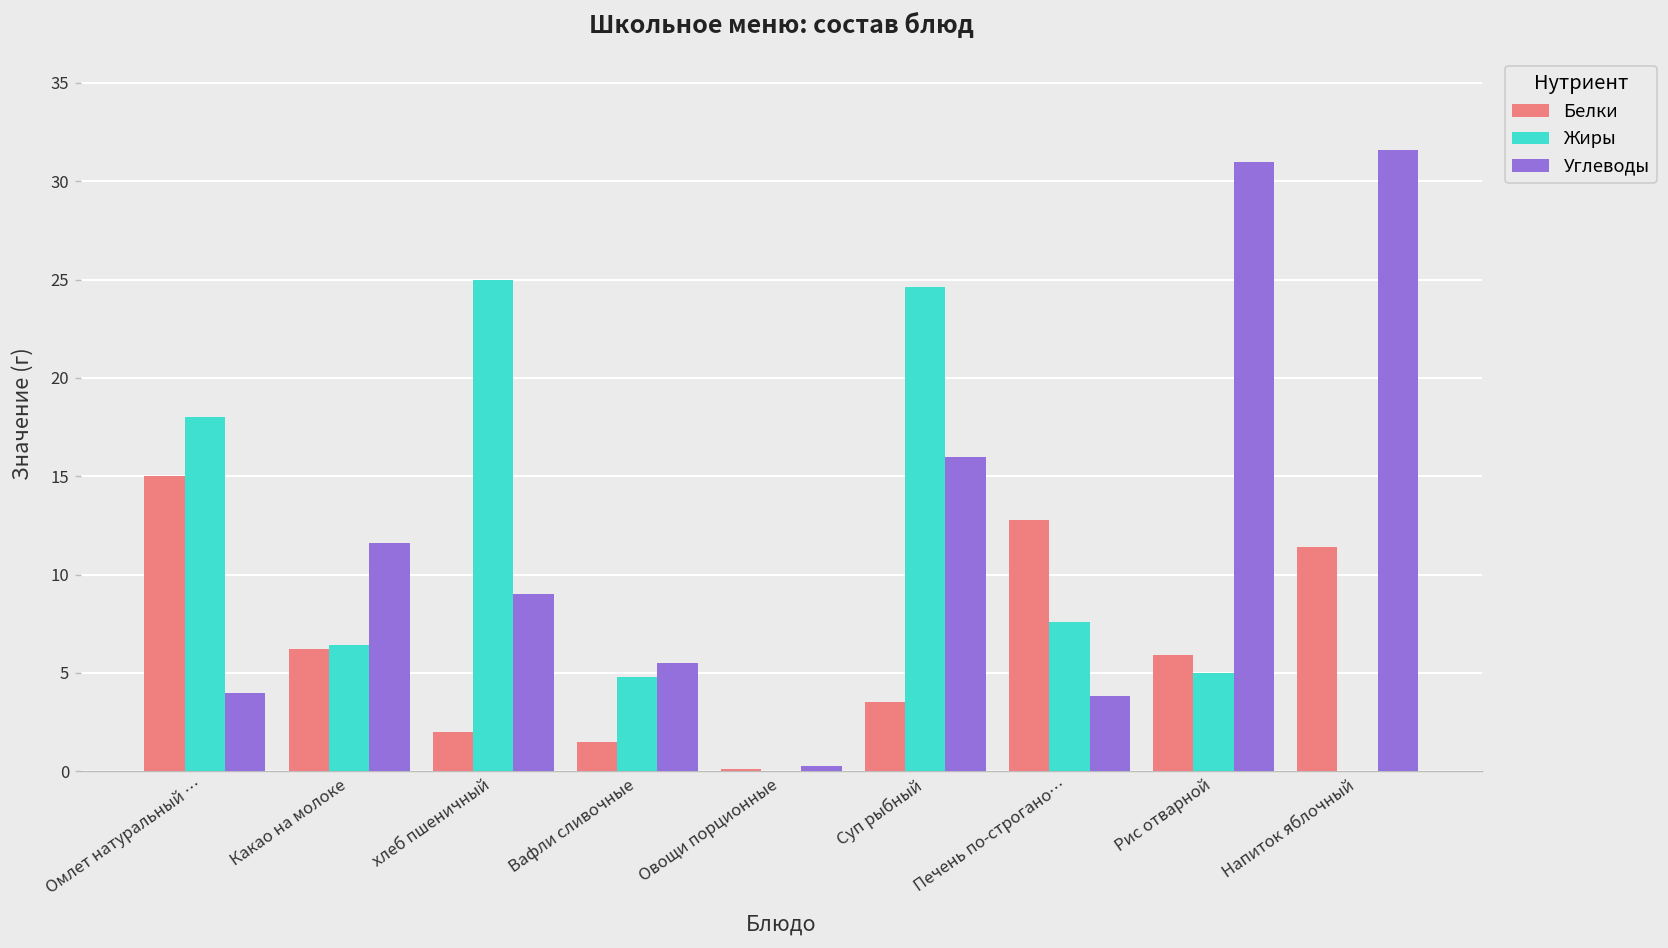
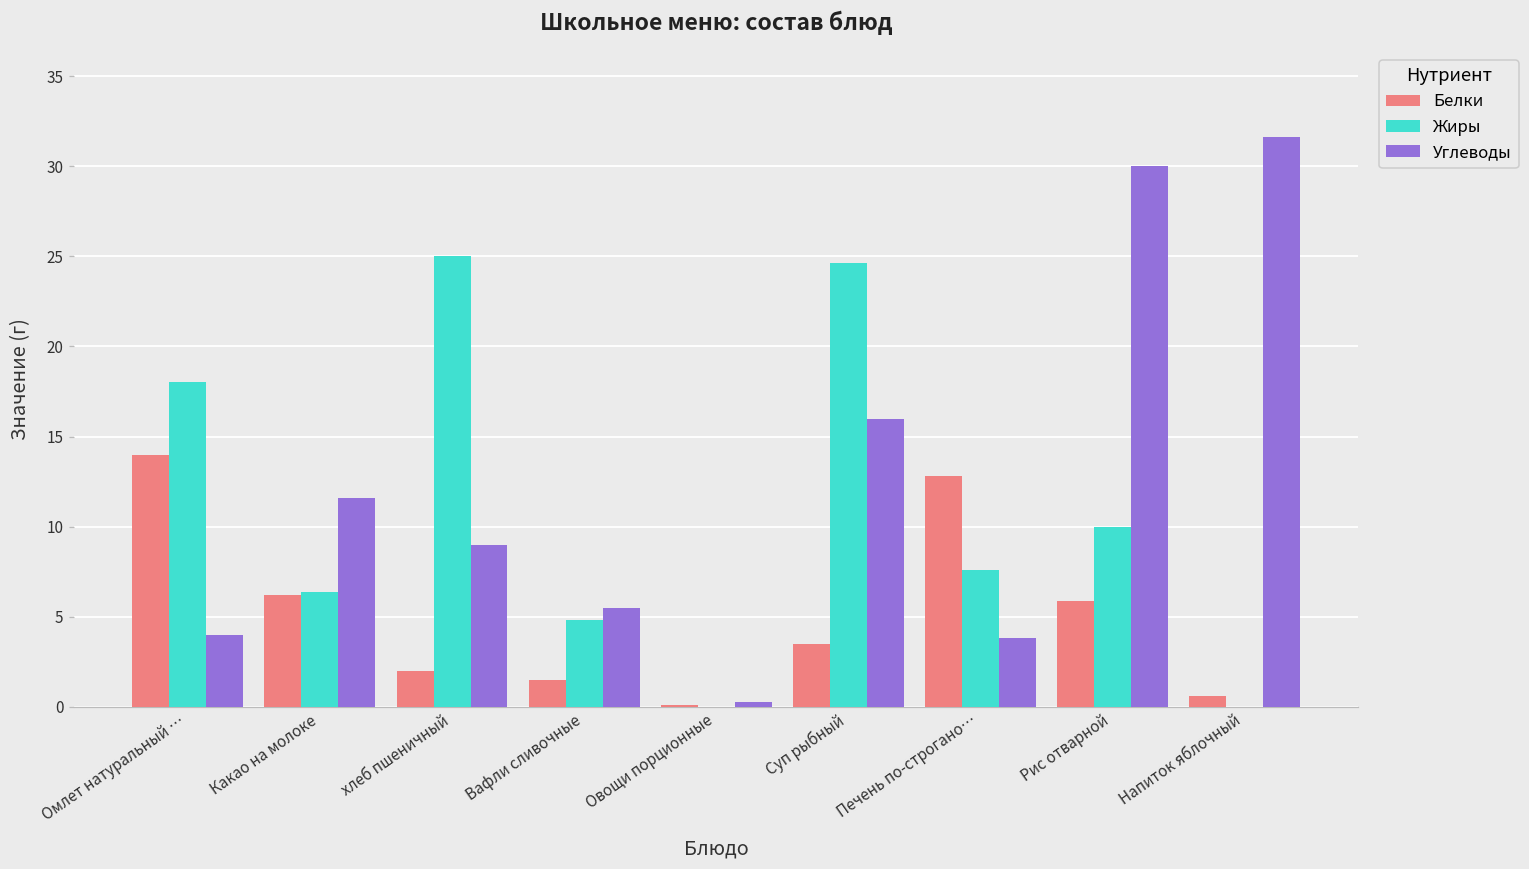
Белки, Омлет натуральный …: 15 -> 14
Жиры, Рис отварной: 5 -> 10
Углеводы, Рис отварной: 31 -> 30
Белки, Напиток яблочный: 11.4 -> 0.6
